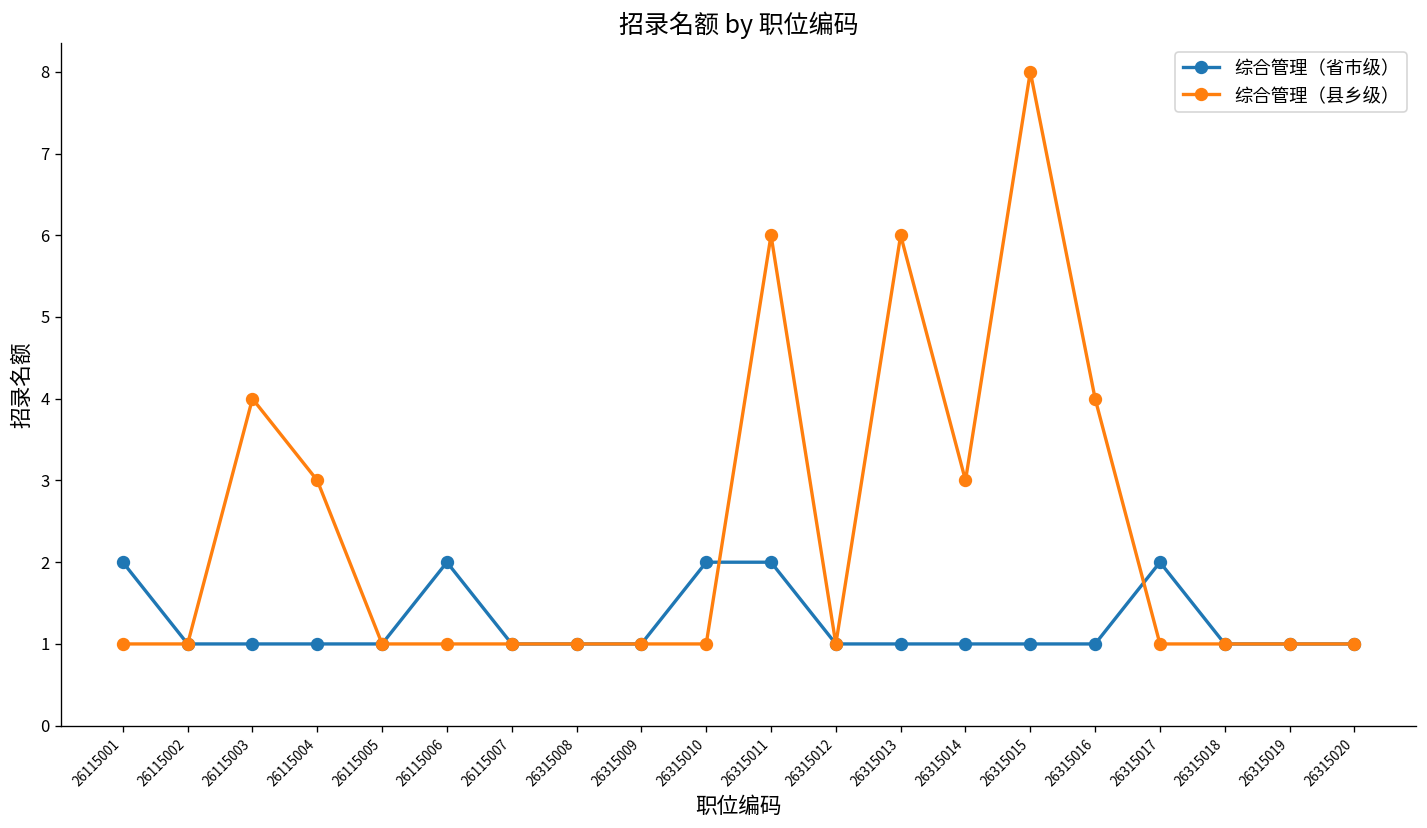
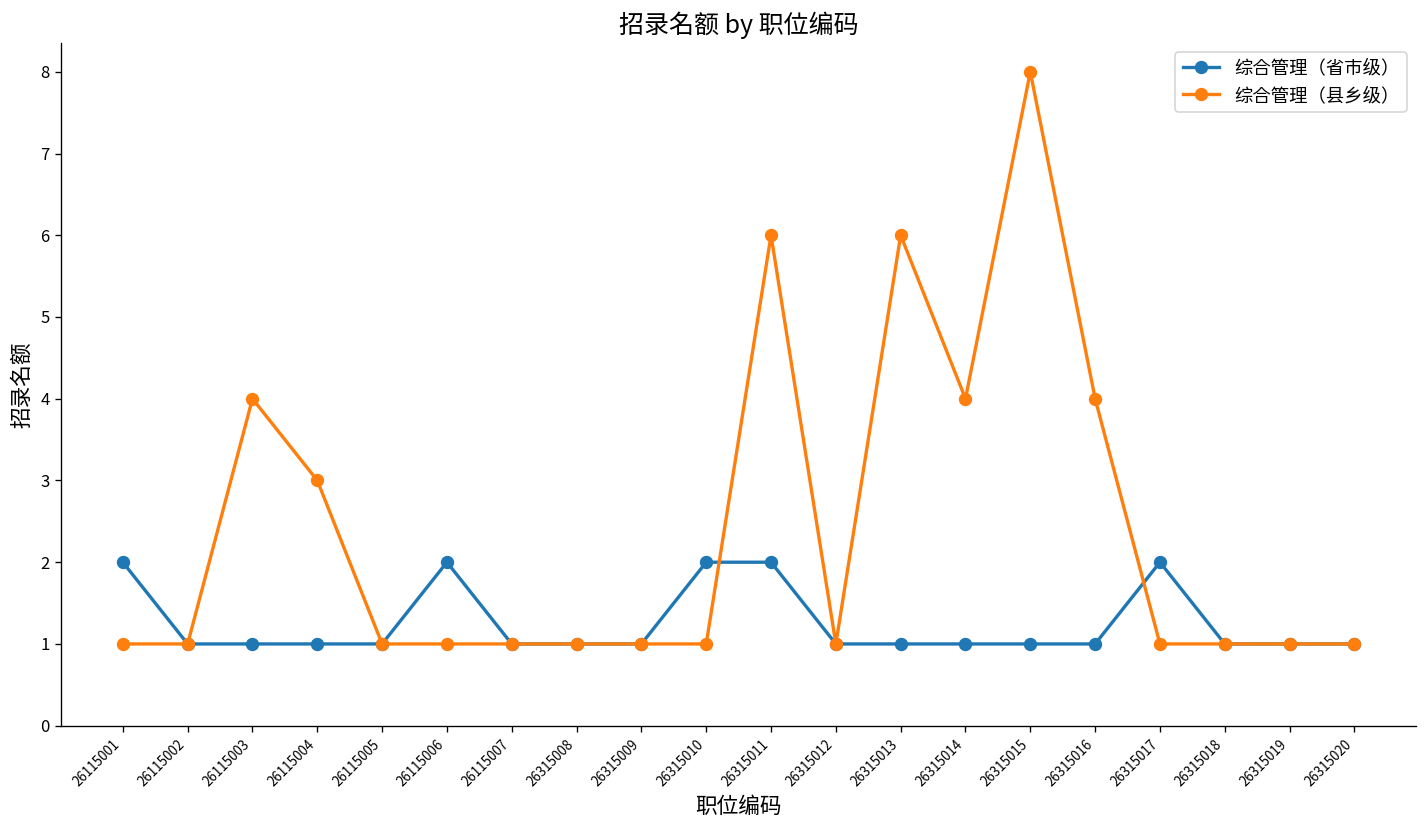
综合管理（县乡级）, 26315014: 3 -> 4
